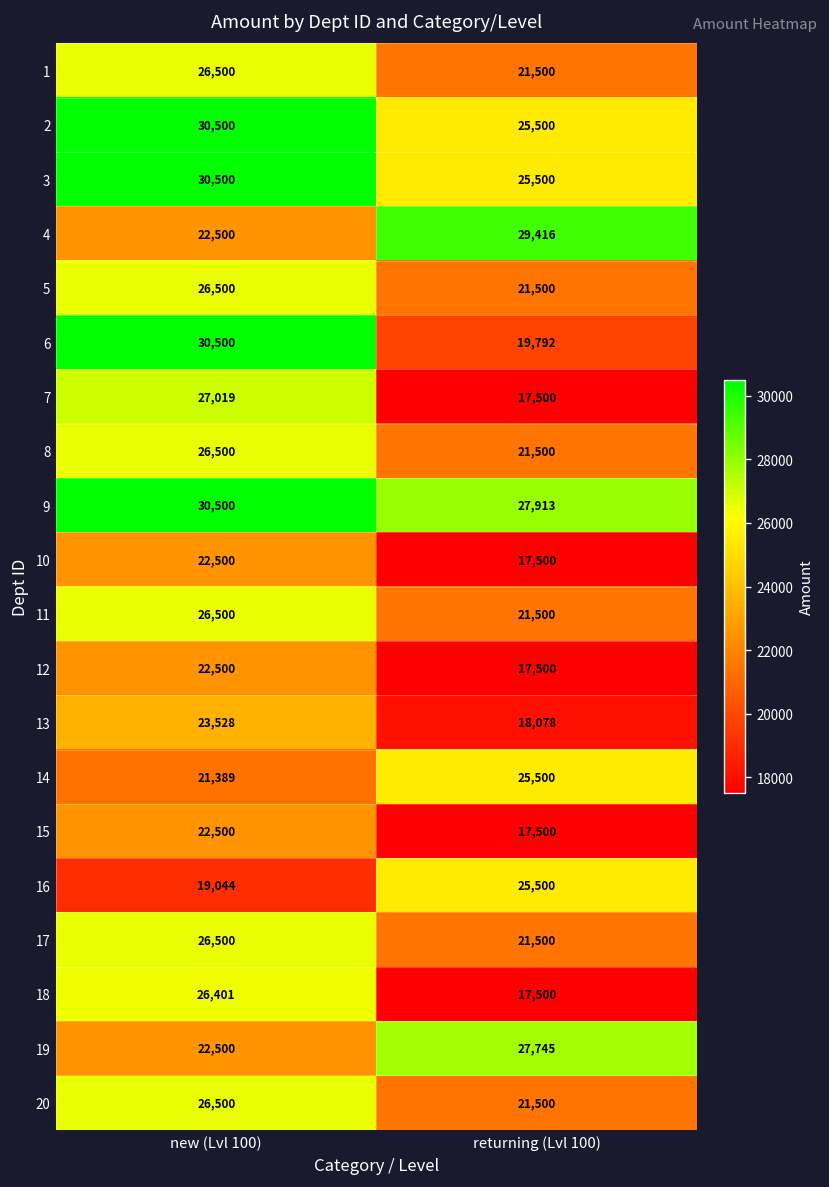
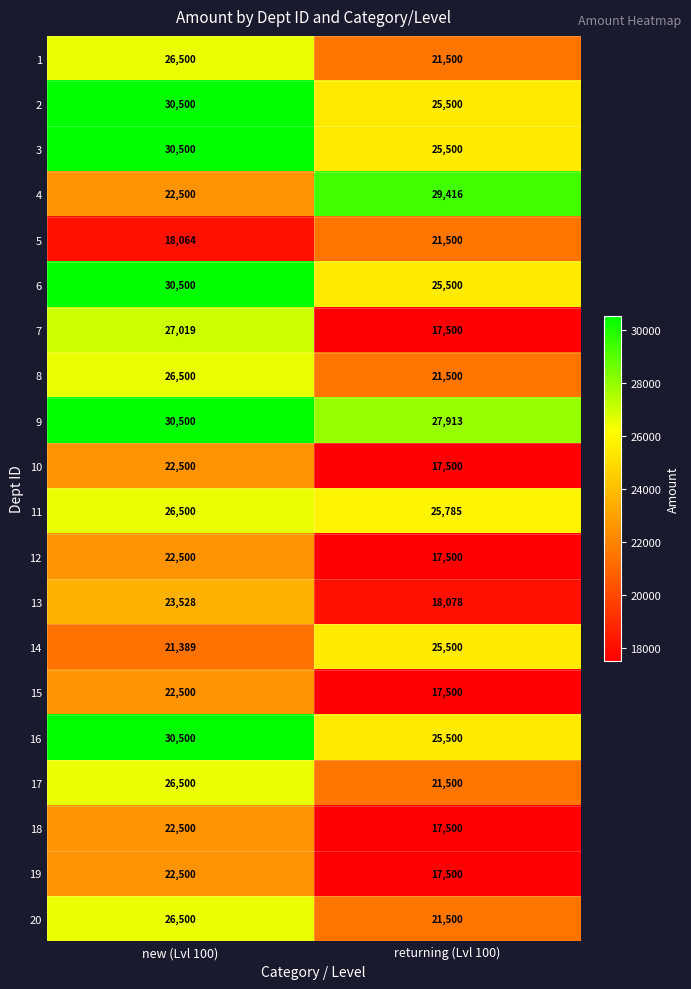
5, new (Lvl 100): 26,500 -> 18,064
6, returning (Lvl 100): 19,792 -> 25,500
11, returning (Lvl 100): 21,500 -> 25,785
16, new (Lvl 100): 19,044 -> 30,500
18, new (Lvl 100): 26,401 -> 22,500
19, returning (Lvl 100): 27,745 -> 17,500
